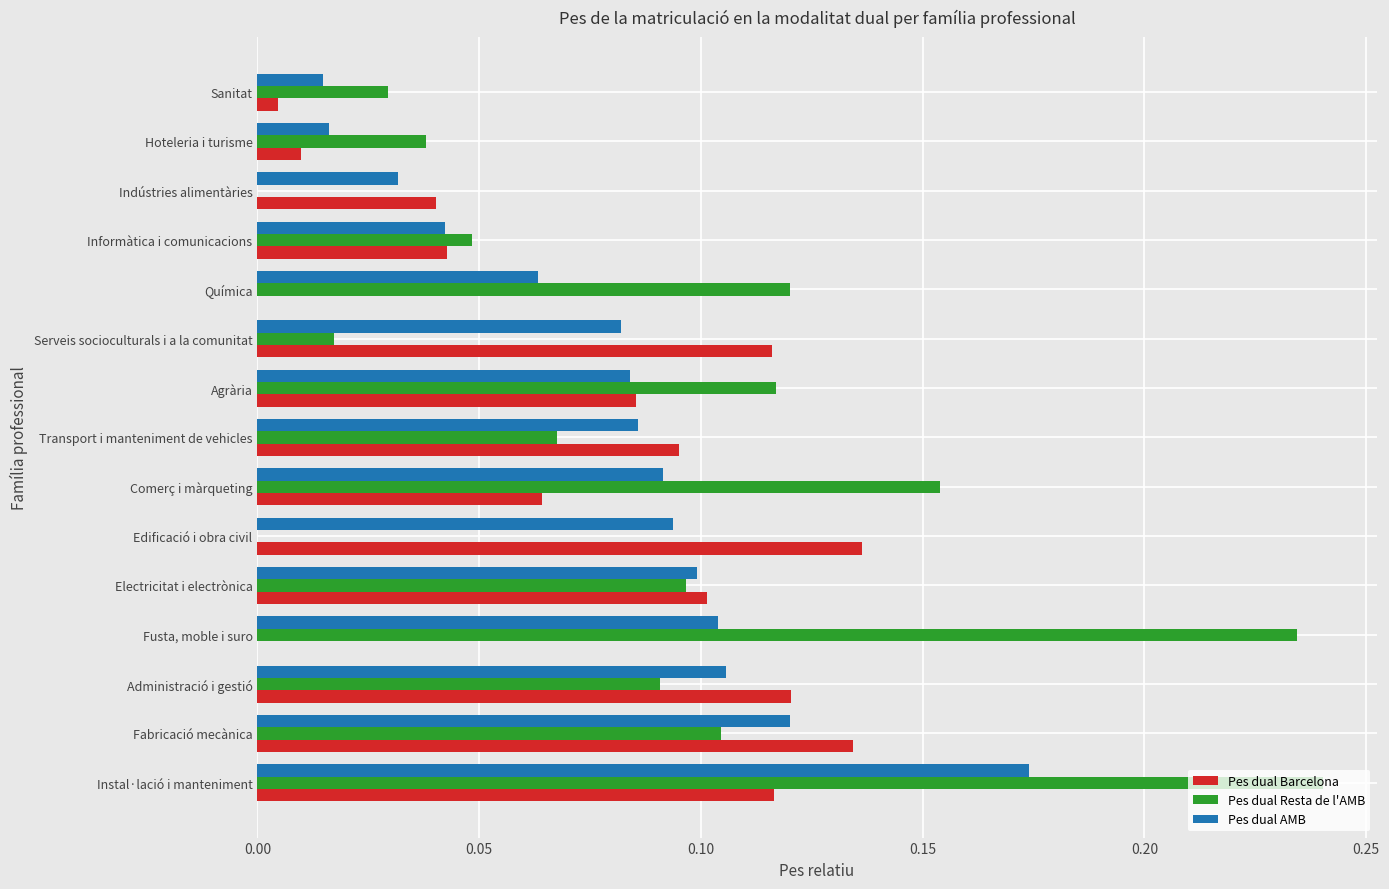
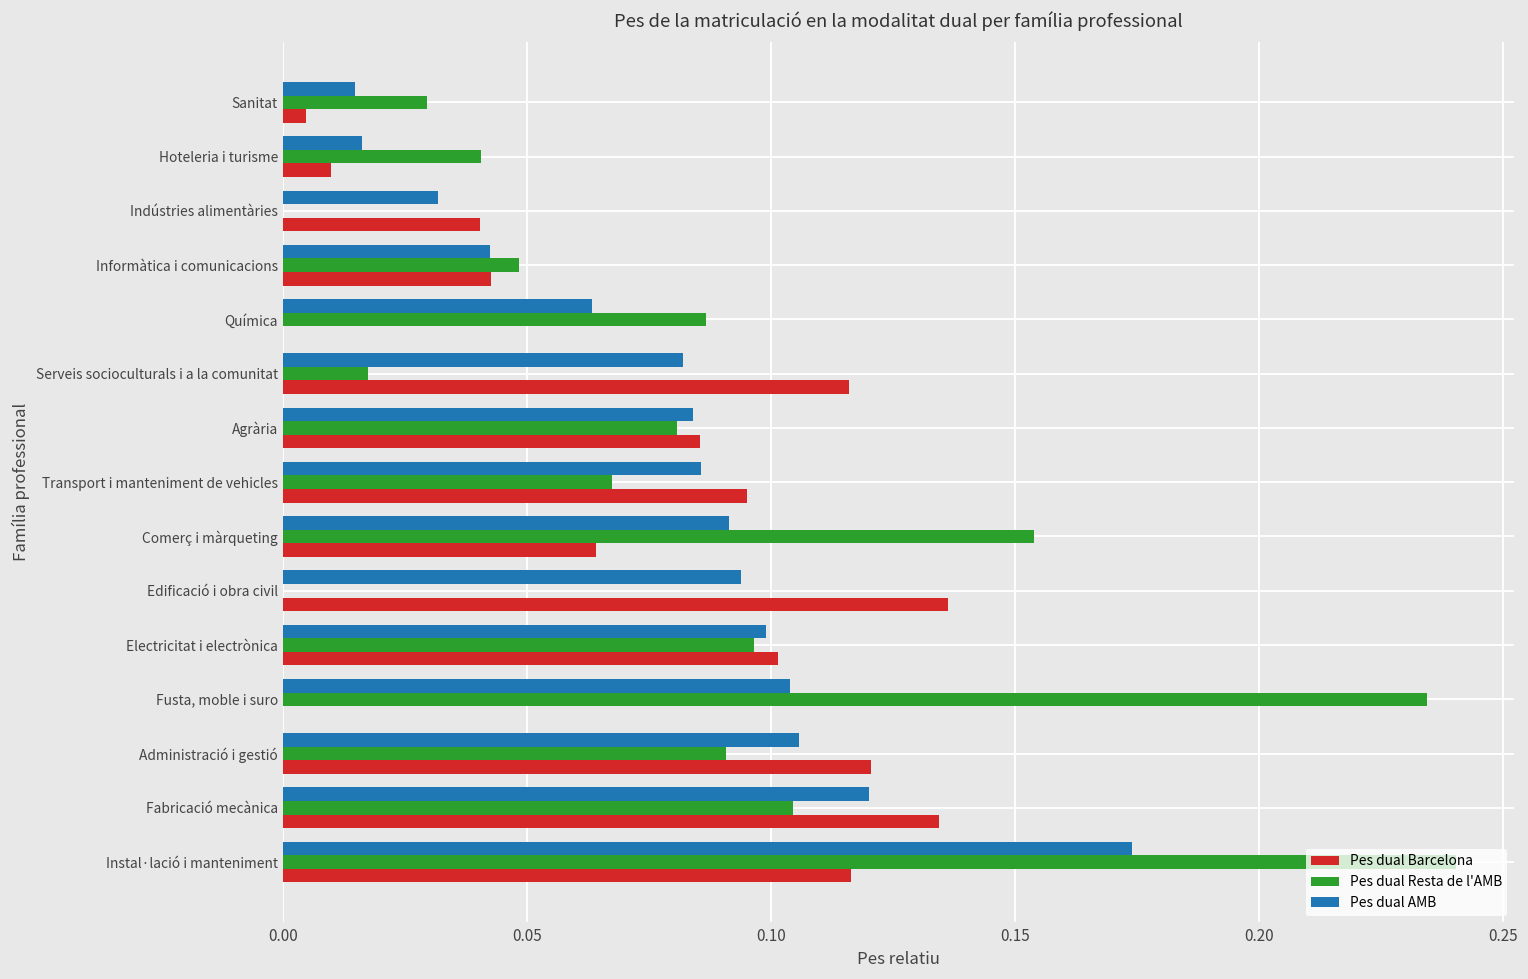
Pes dual Resta de l'AMB, Hoteleria i turisme: 0.038 -> 0.041
Pes dual Resta de l'AMB, Química: 0.120 -> 0.087
Pes dual Resta de l'AMB, Agrària: 0.117 -> 0.081
